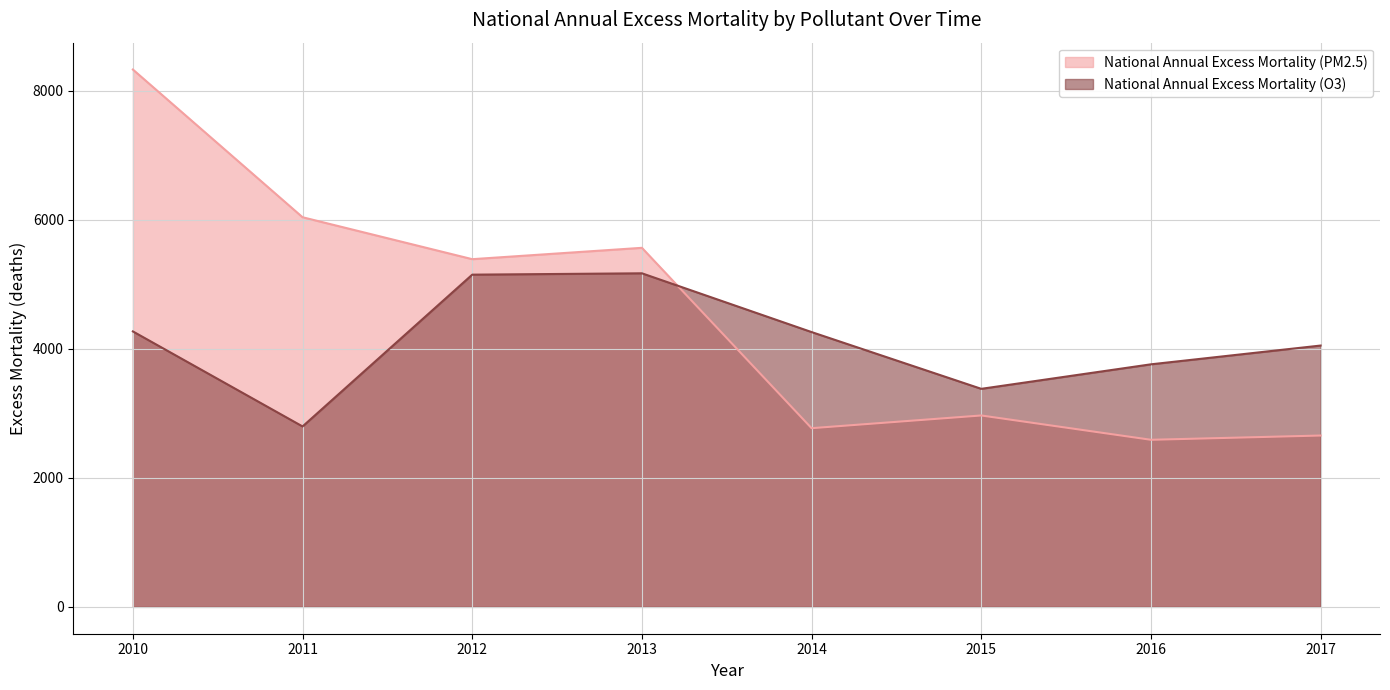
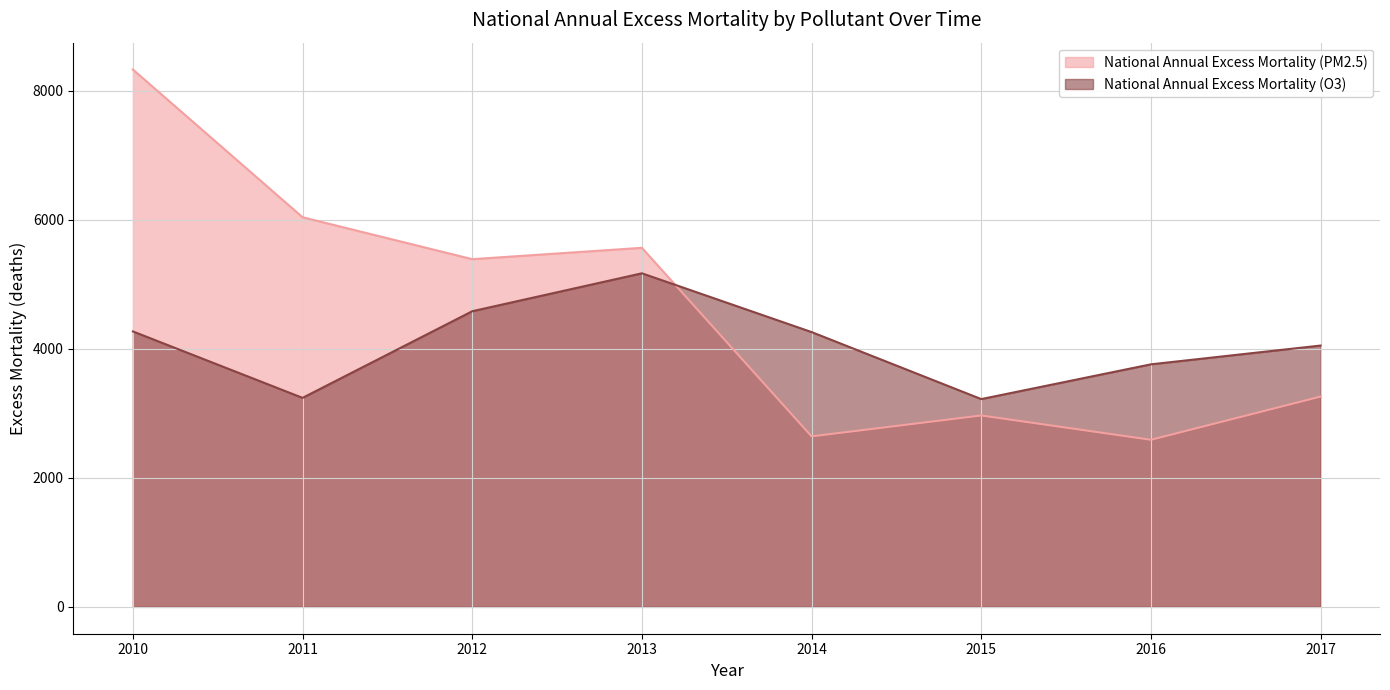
National Annual Excess Mortality (O3), 2011: 2800 -> 3200
National Annual Excess Mortality (O3), 2012: 5200 -> 4600
National Annual Excess Mortality (PM2.5), 2014: 2800 -> 2600
National Annual Excess Mortality (O3), 2015: 3400 -> 3200
National Annual Excess Mortality (PM2.5), 2017: 2700 -> 3300
